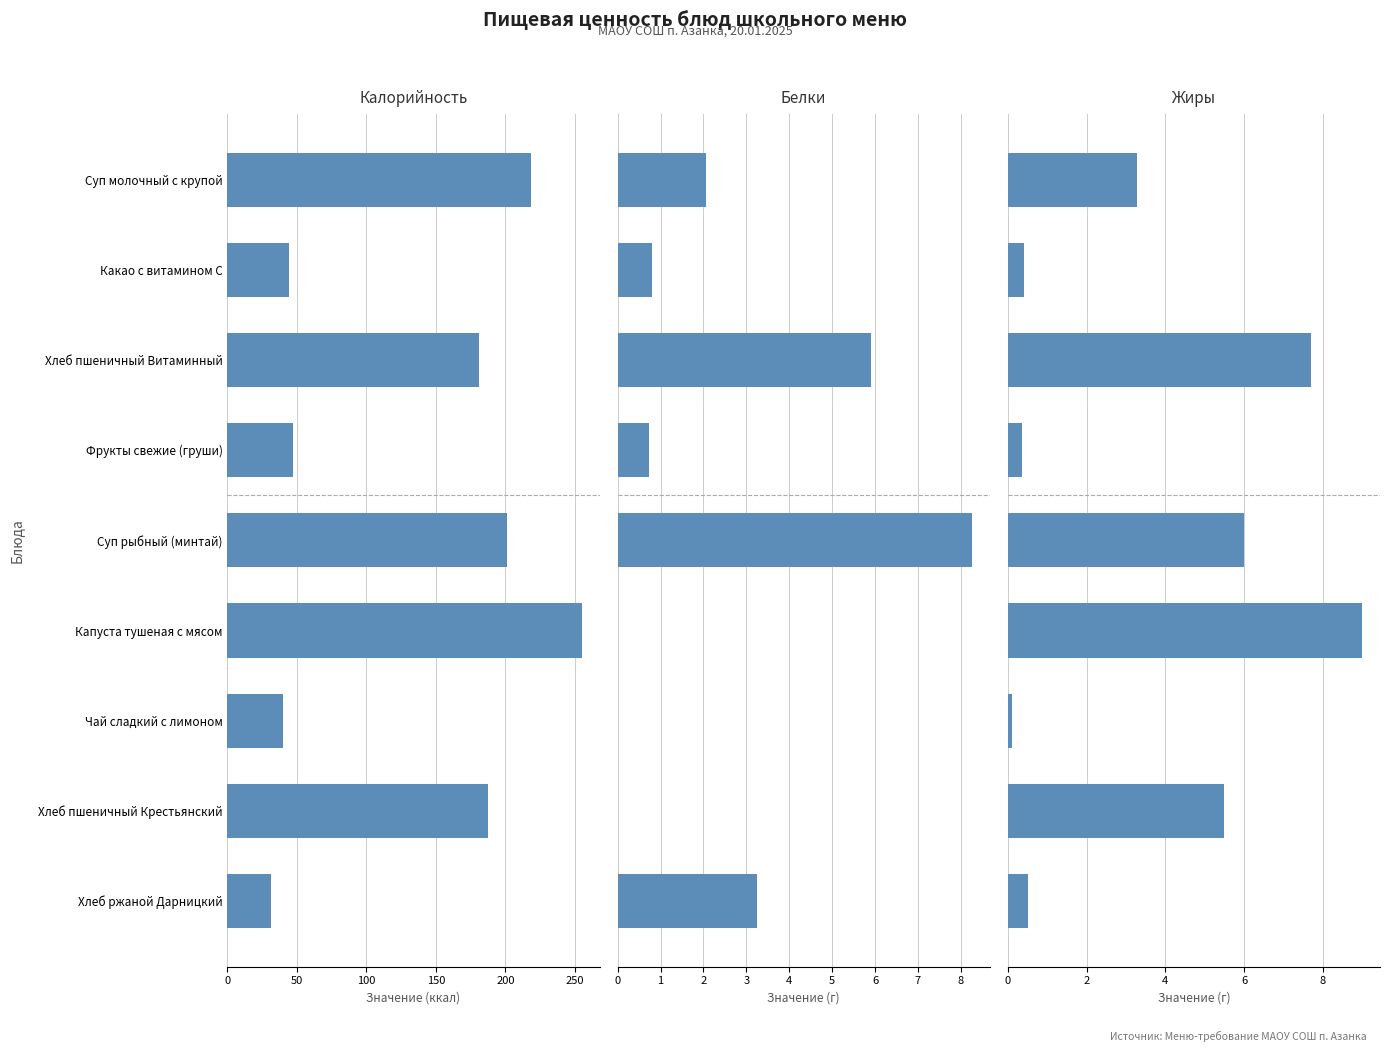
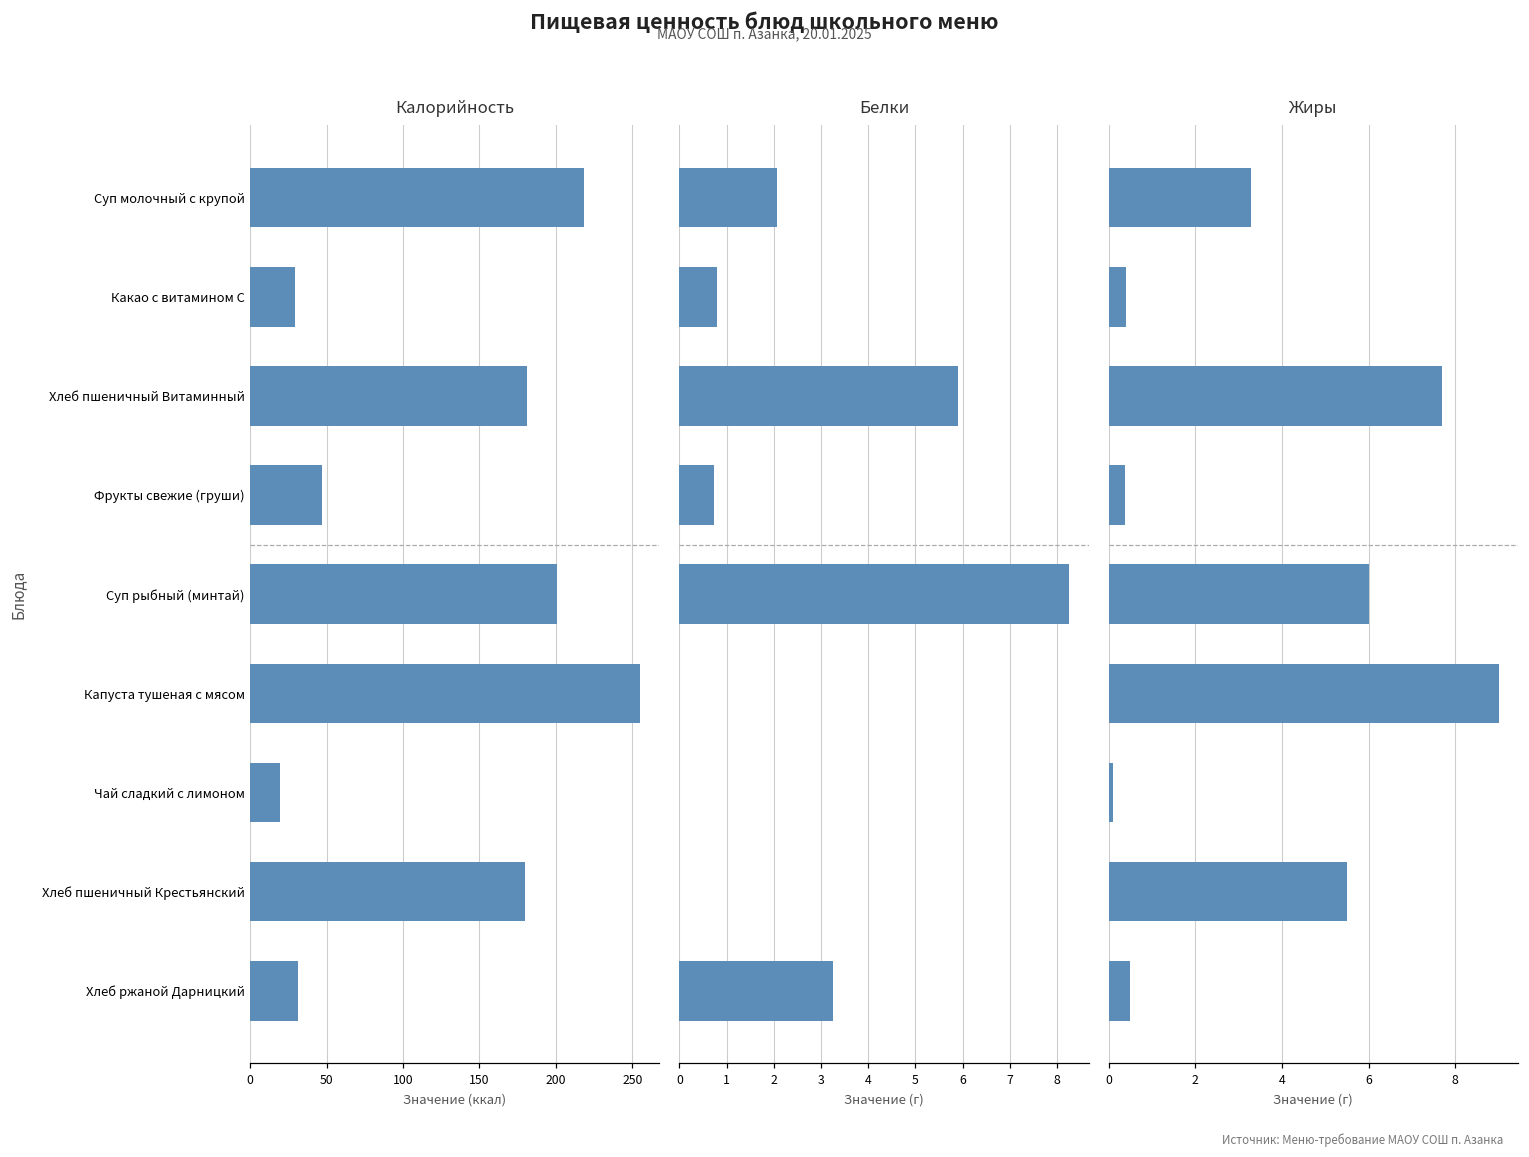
Калорийность, Какао с витамином С: 44 -> 30
Калорийность, Чай сладкий с лимоном: 40 -> 20
Калорийность, Хлеб пшеничный Крестьянский: 188 -> 180
